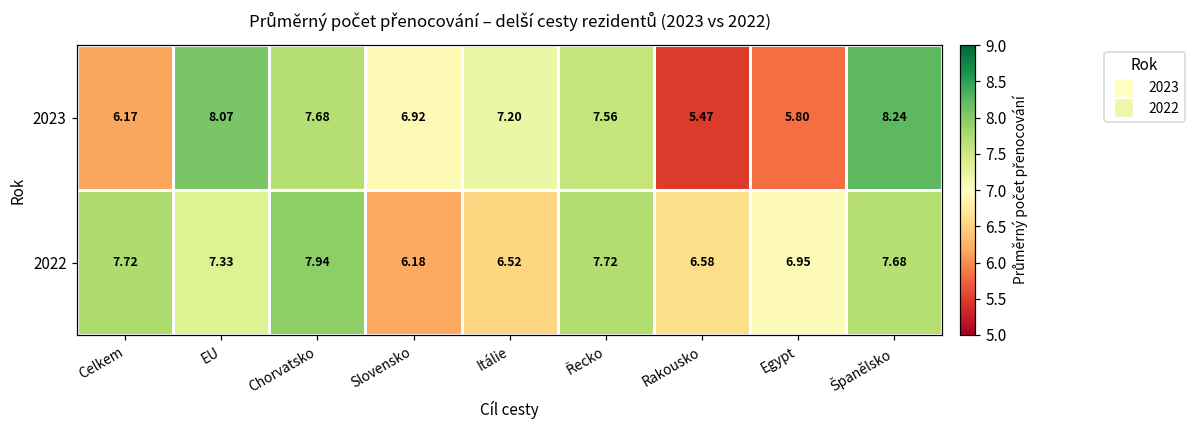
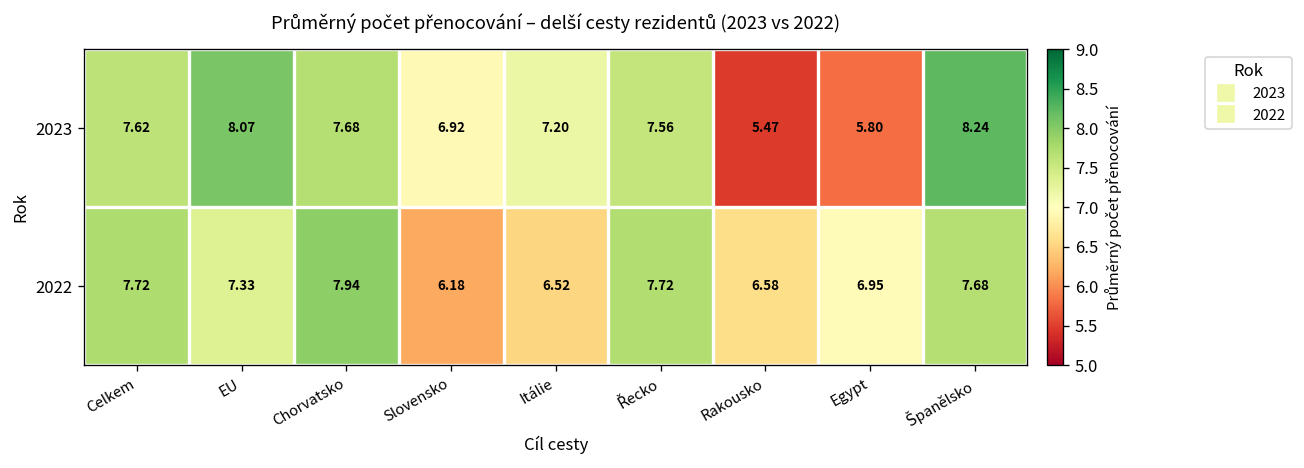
2023, Celkem: 6.17 -> 7.62
